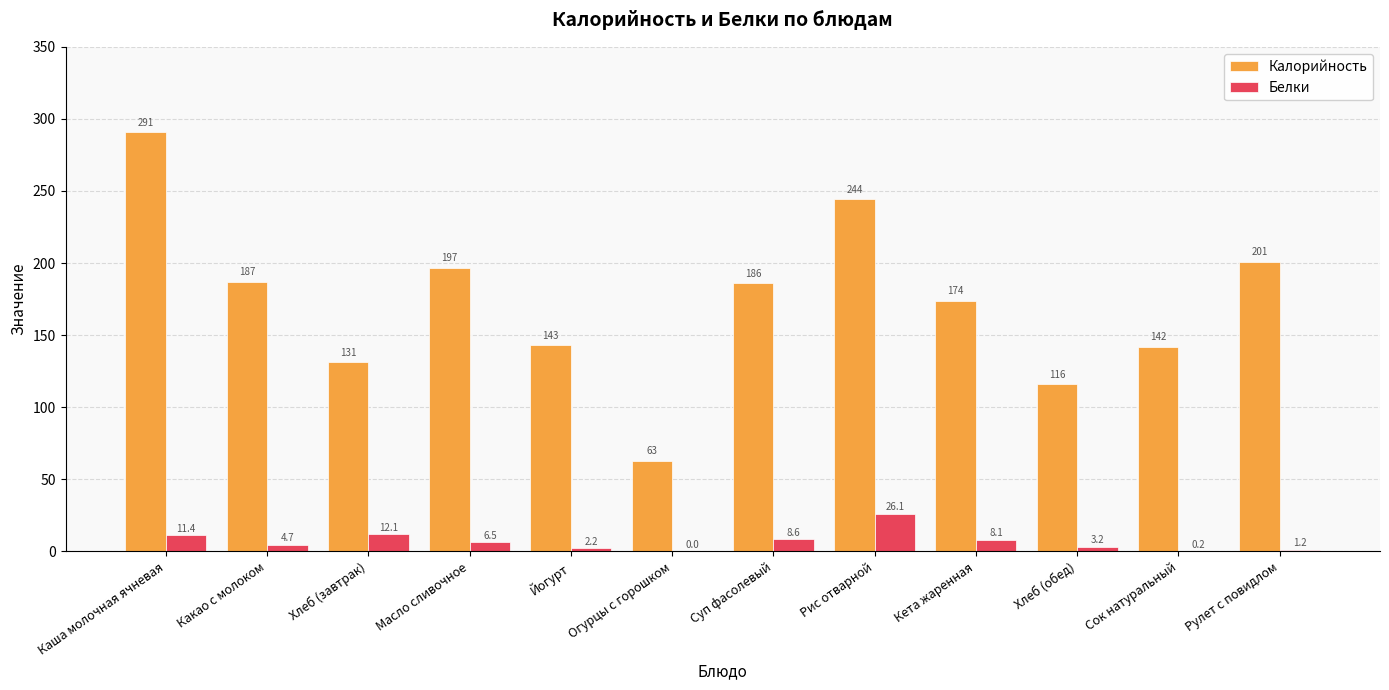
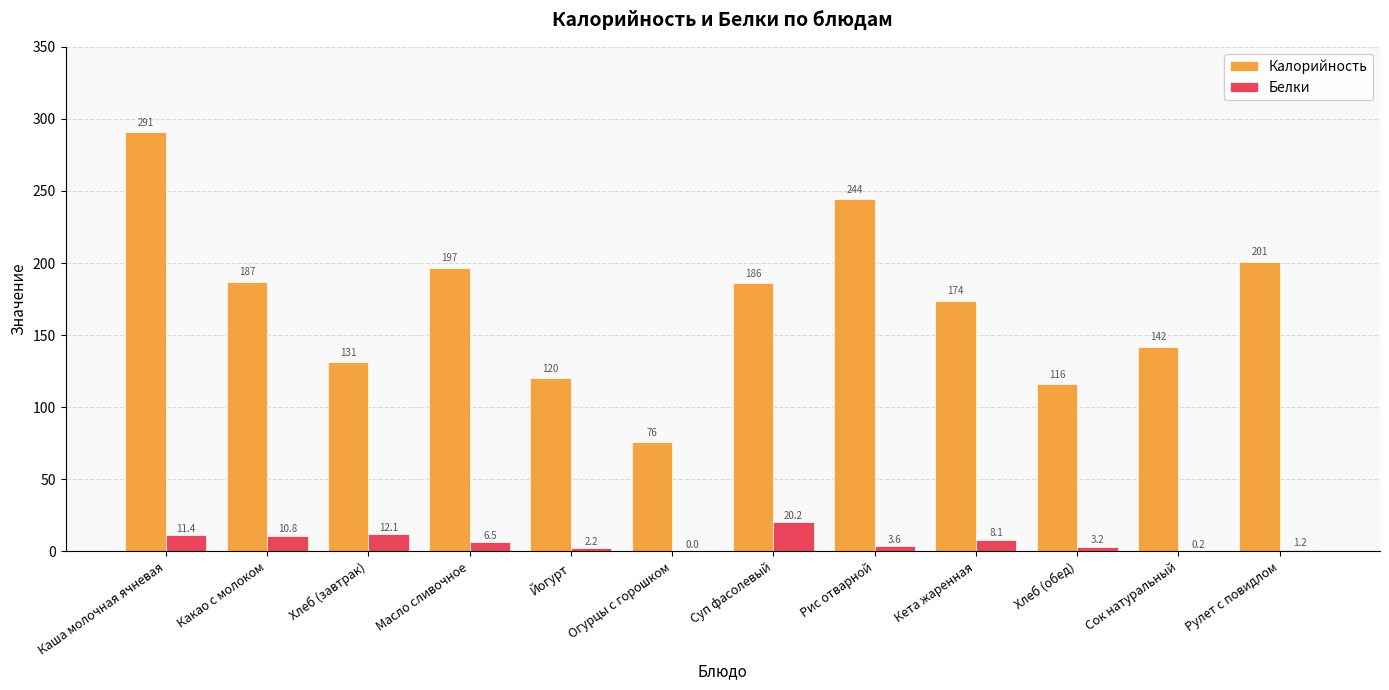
Белки, Какао с молоком: 4.7 -> 10.8
Калорийность, Йогурт: 143 -> 120
Калорийность, Огурцы с горошком: 63 -> 76
Белки, Суп фасолевый: 8.6 -> 20.2
Белки, Рис отварной: 26.1 -> 3.6
